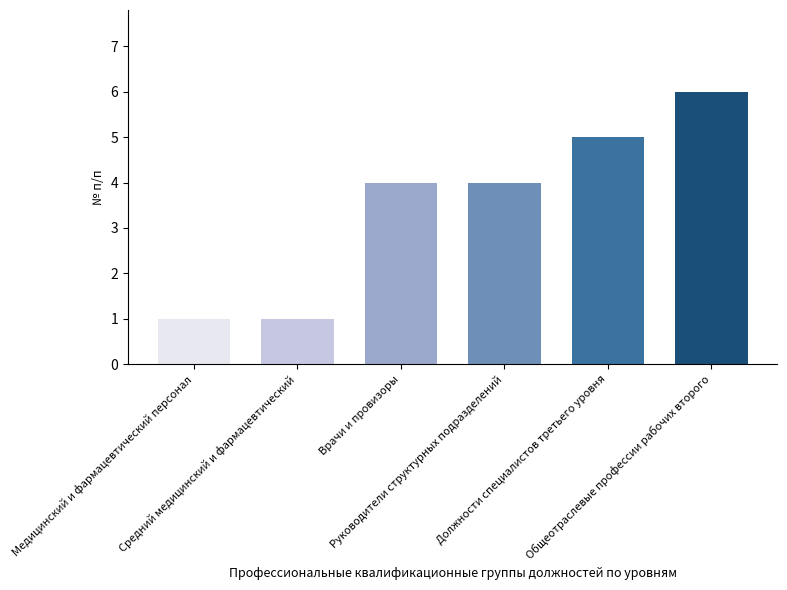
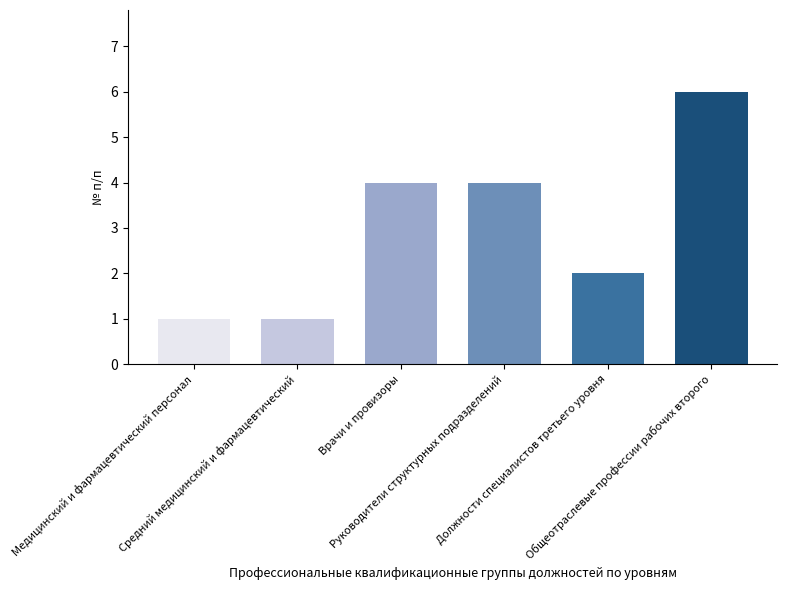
Должности специалистов третьего уровня: 5 -> 2
